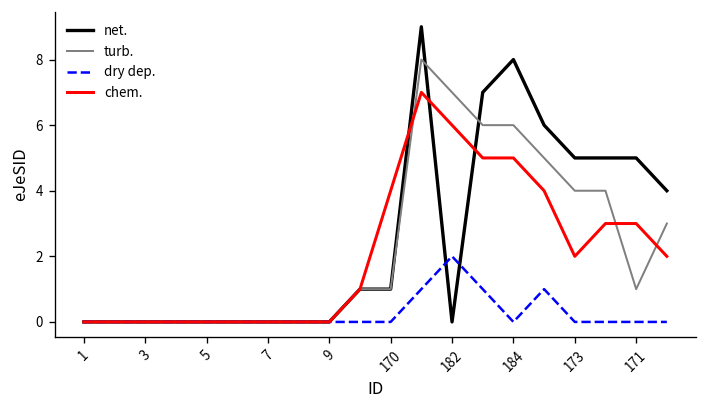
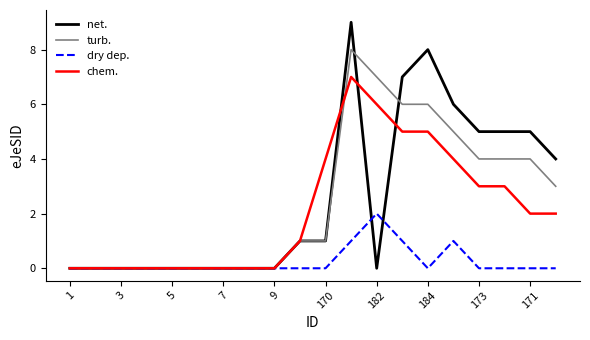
chem., 173: 2 -> 3
turb., 171: 1 -> 4
chem., 171: 3 -> 2
